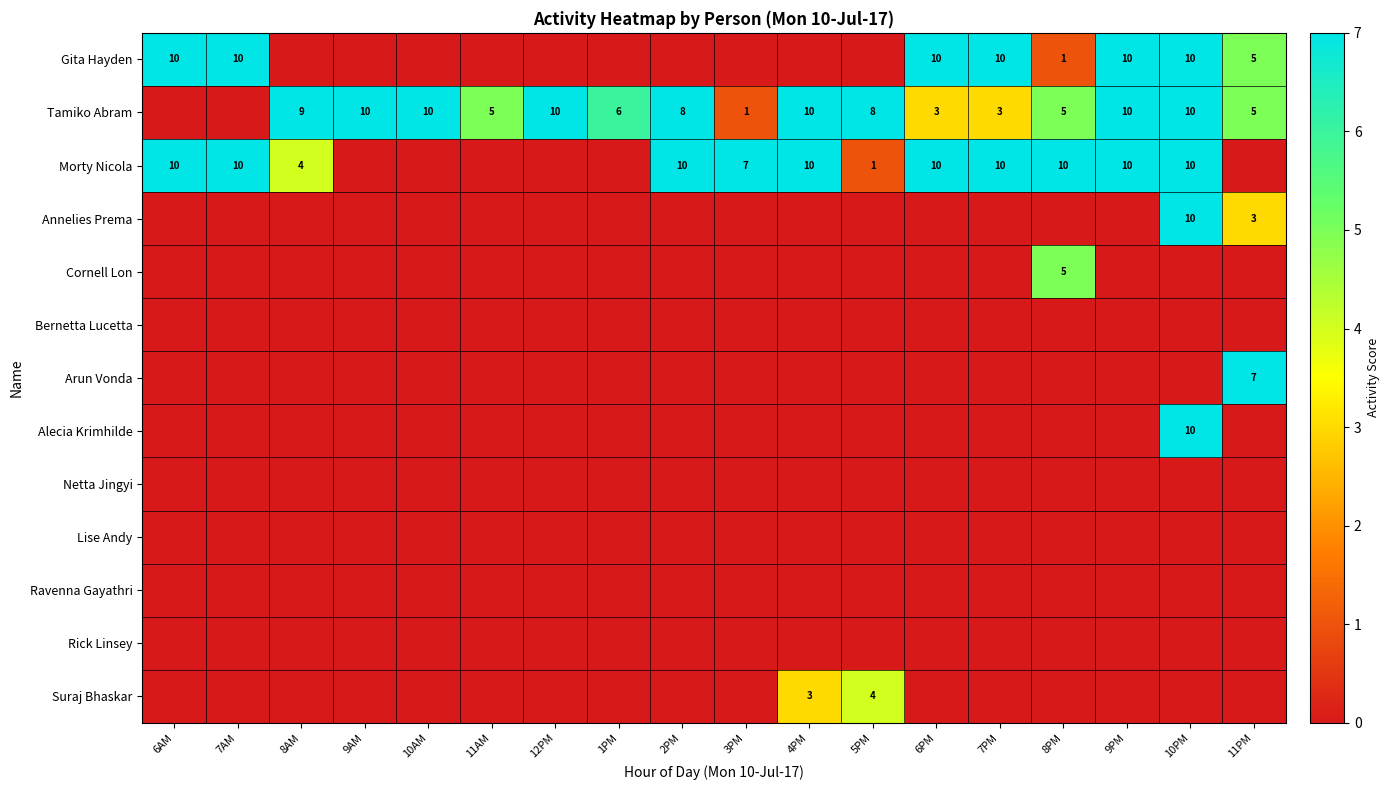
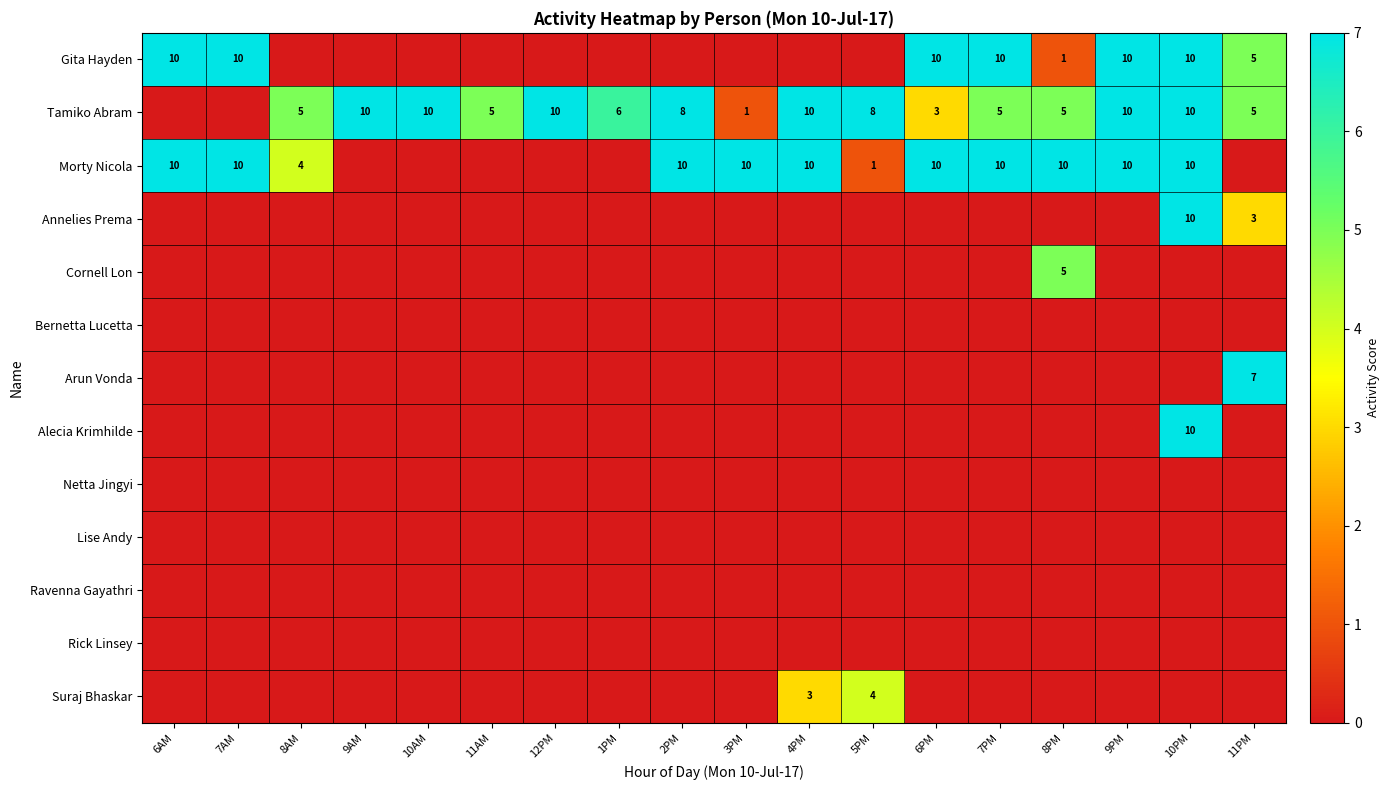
Tamiko Abram, 8AM: 9 -> 5
Tamiko Abram, 7PM: 3 -> 5
Morty Nicola, 3PM: 7 -> 10
